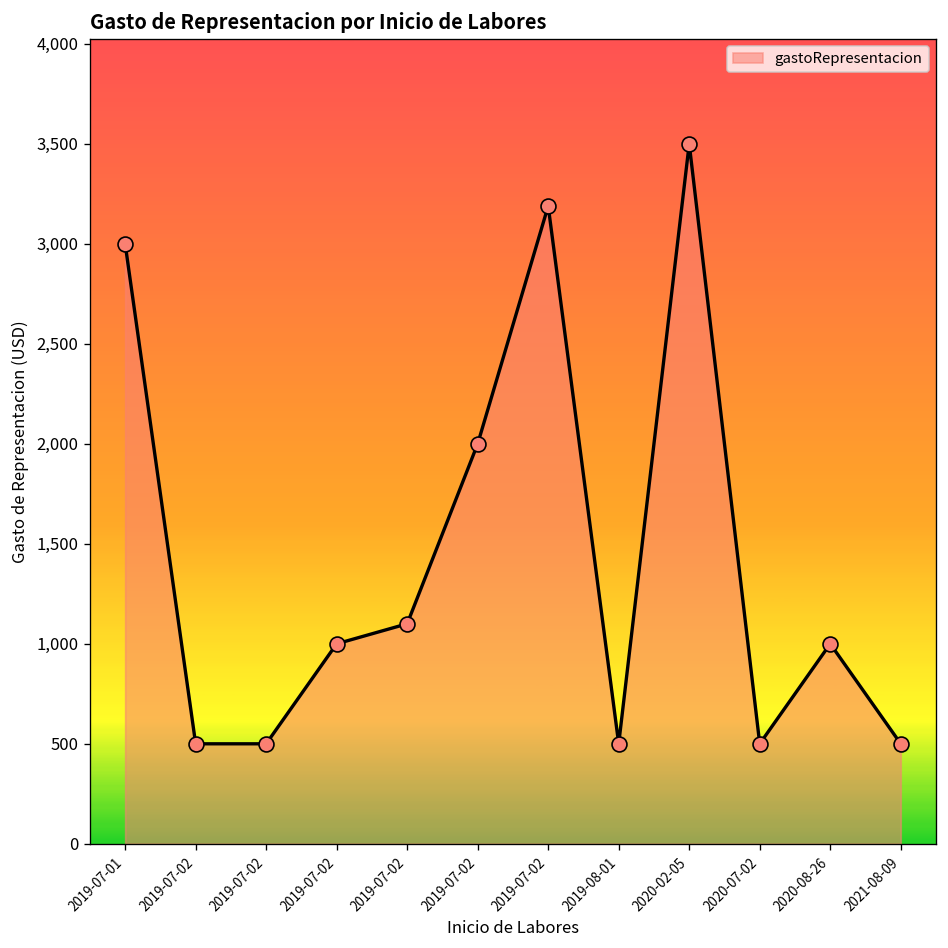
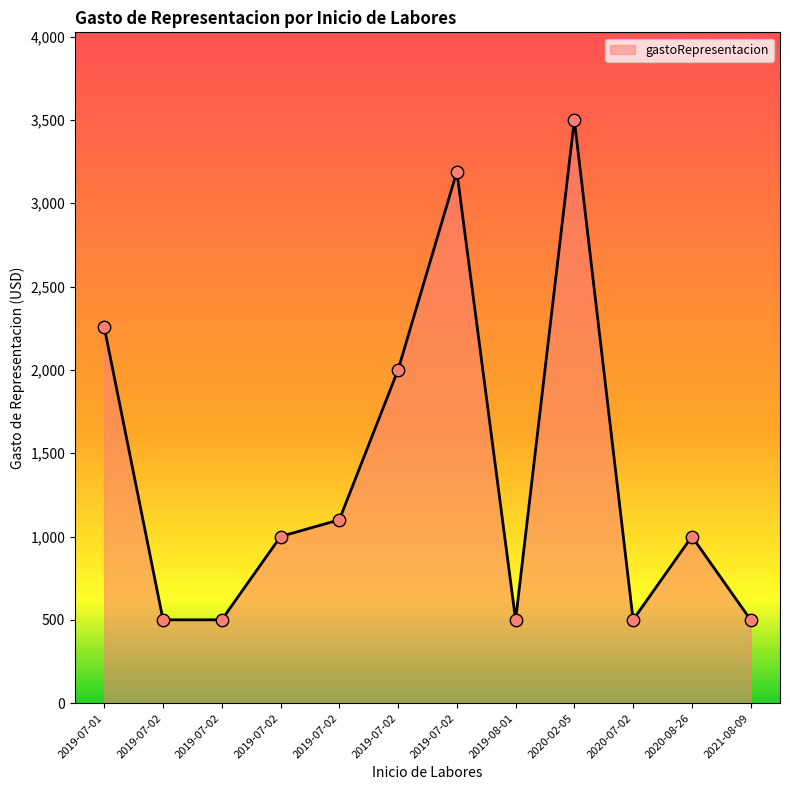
2019-07-01: 3,000 -> 2,260
